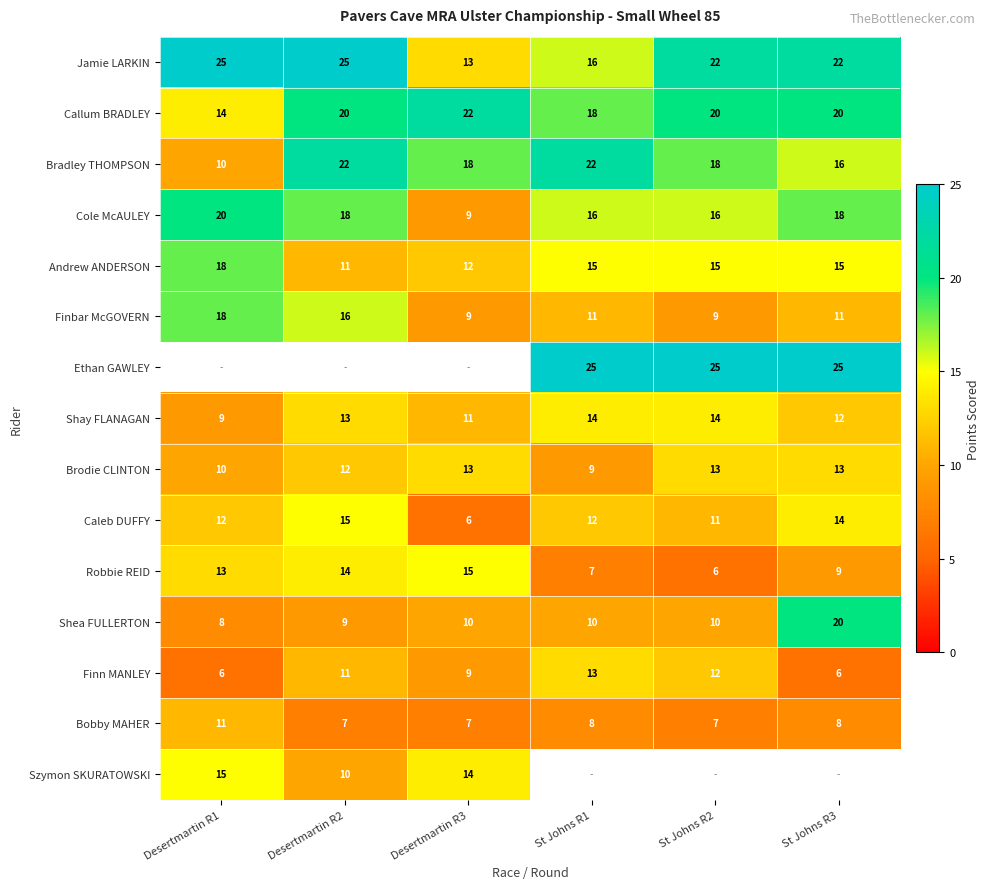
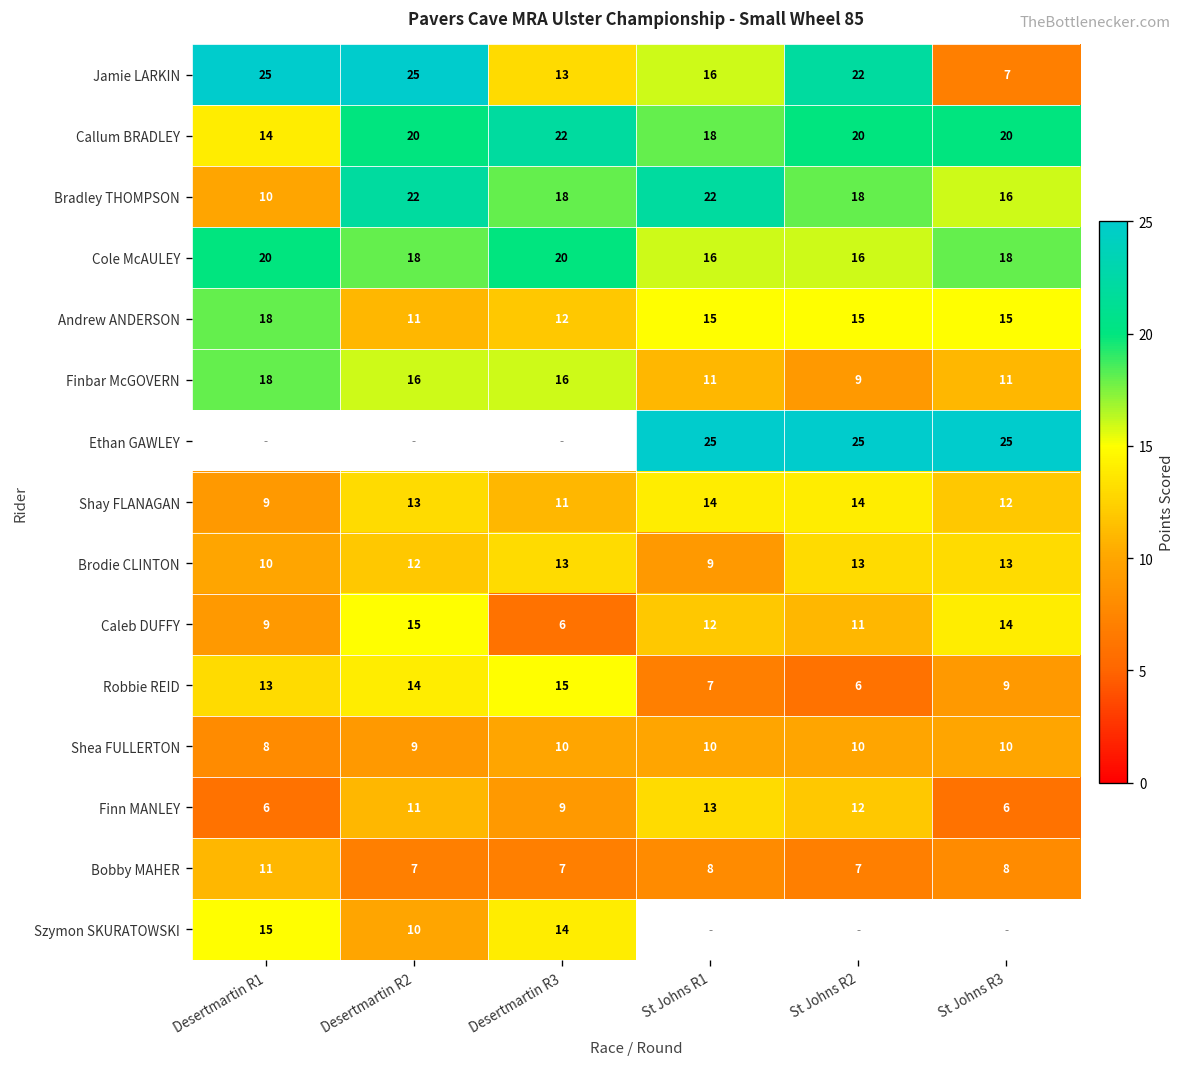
Jamie LARKIN, St Johns R3: 22 -> 7
Cole McAULEY, Desertmartin R3: 9 -> 20
Finbar McGOVERN, Desertmartin R3: 9 -> 16
Caleb DUFFY, Desertmartin R1: 12 -> 9
Shea FULLERTON, St Johns R3: 20 -> 10
